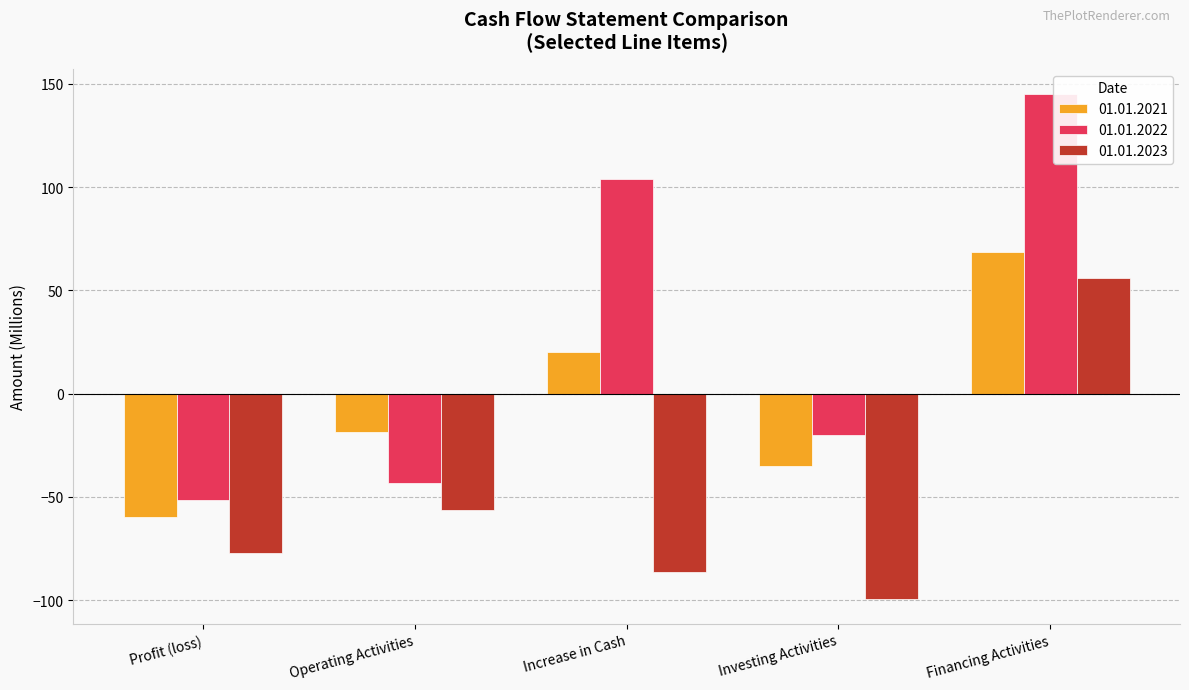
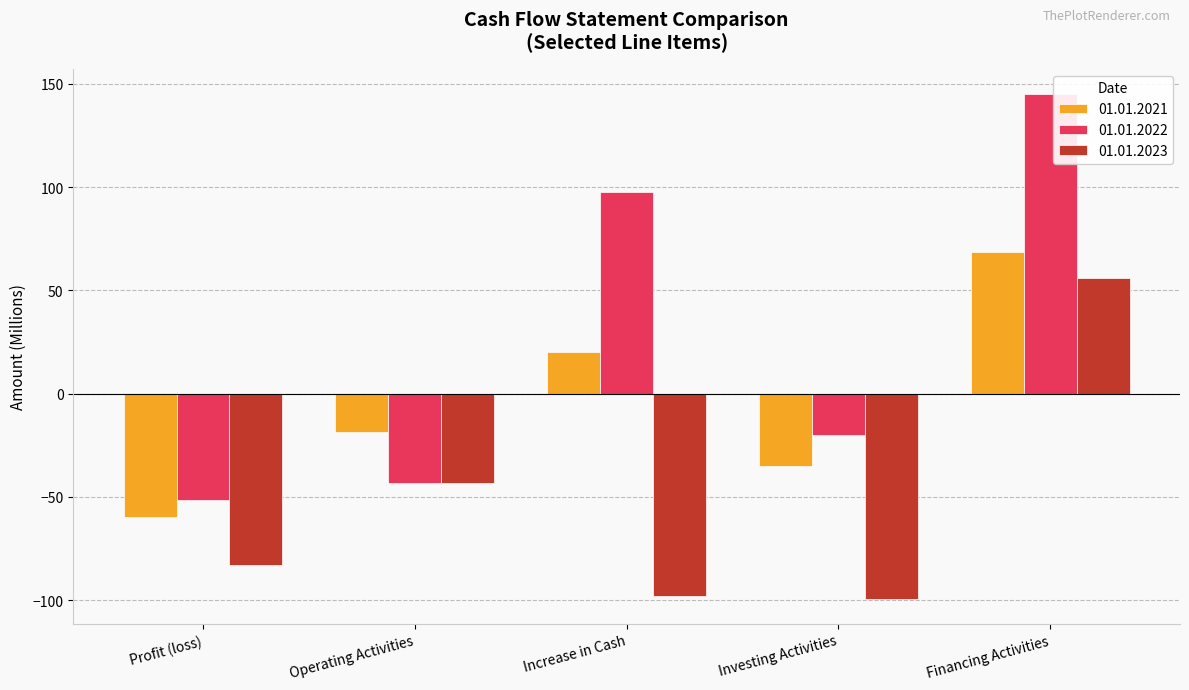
01.01.2023, Profit (loss): -77 -> -83
01.01.2023, Operating Activities: -56 -> -43
01.01.2022, Increase in Cash: 104 -> 98
01.01.2023, Increase in Cash: -87 -> -98
